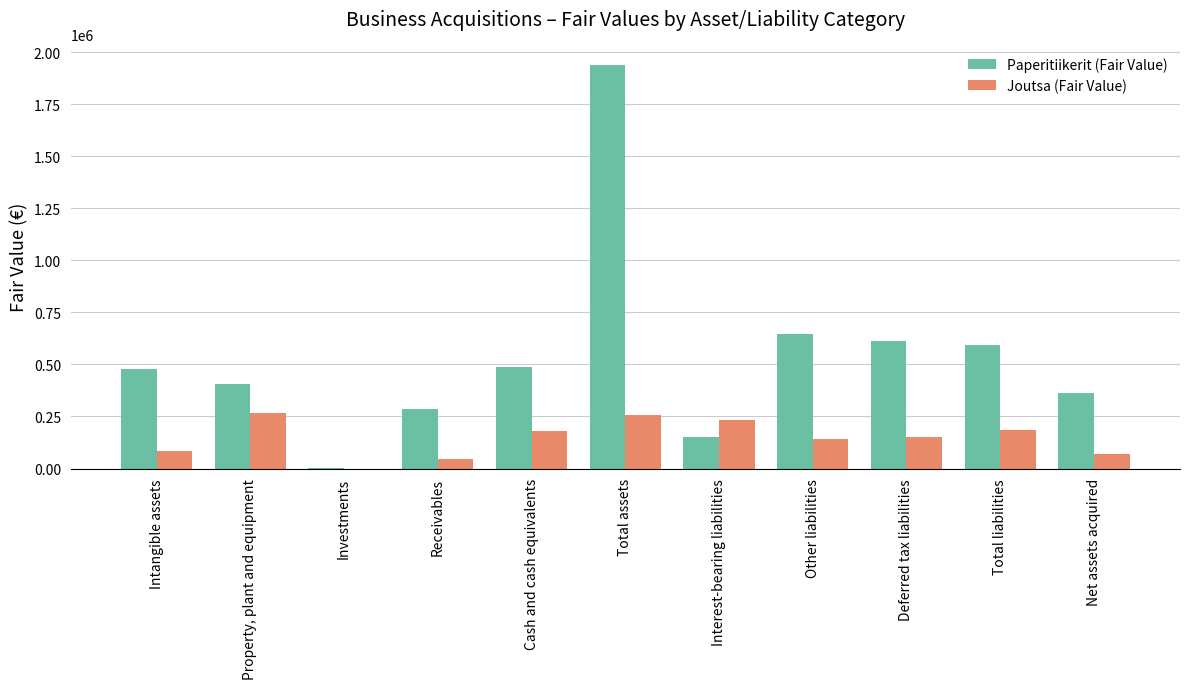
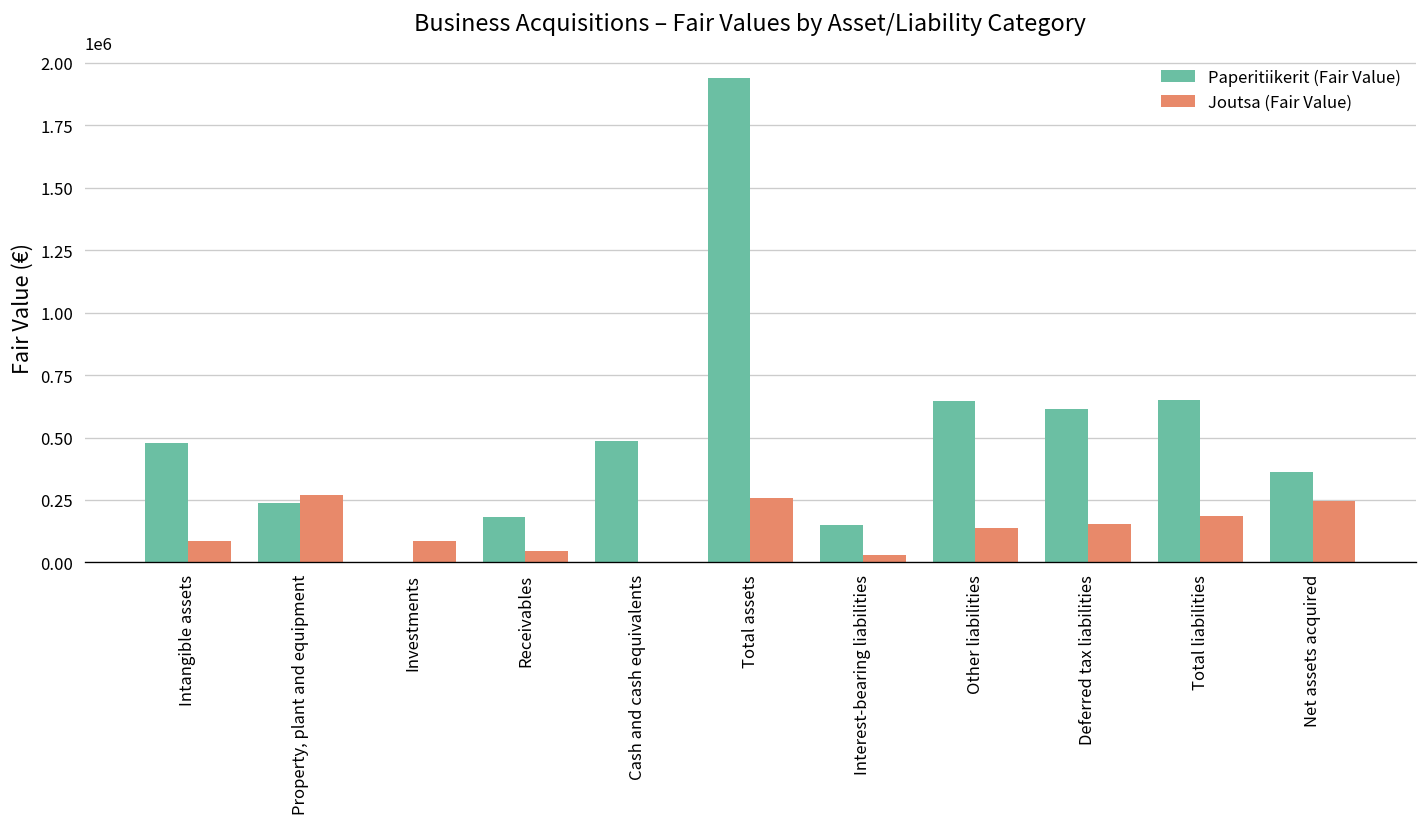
Paperitiikerit (Fair Value), Property, plant and equipment: 410000 -> 240000
Joutsa (Fair Value), Investments: 0 -> 80000
Paperitiikerit (Fair Value), Receivables: 280000 -> 180000
Joutsa (Fair Value), Cash and cash equivalents: 180000 -> 0
Joutsa (Fair Value), Interest-bearing liabilities: 230000 -> 30000
Paperitiikerit (Fair Value), Total liabilities: 590000 -> 650000
Joutsa (Fair Value), Net assets acquired: 70000 -> 250000
